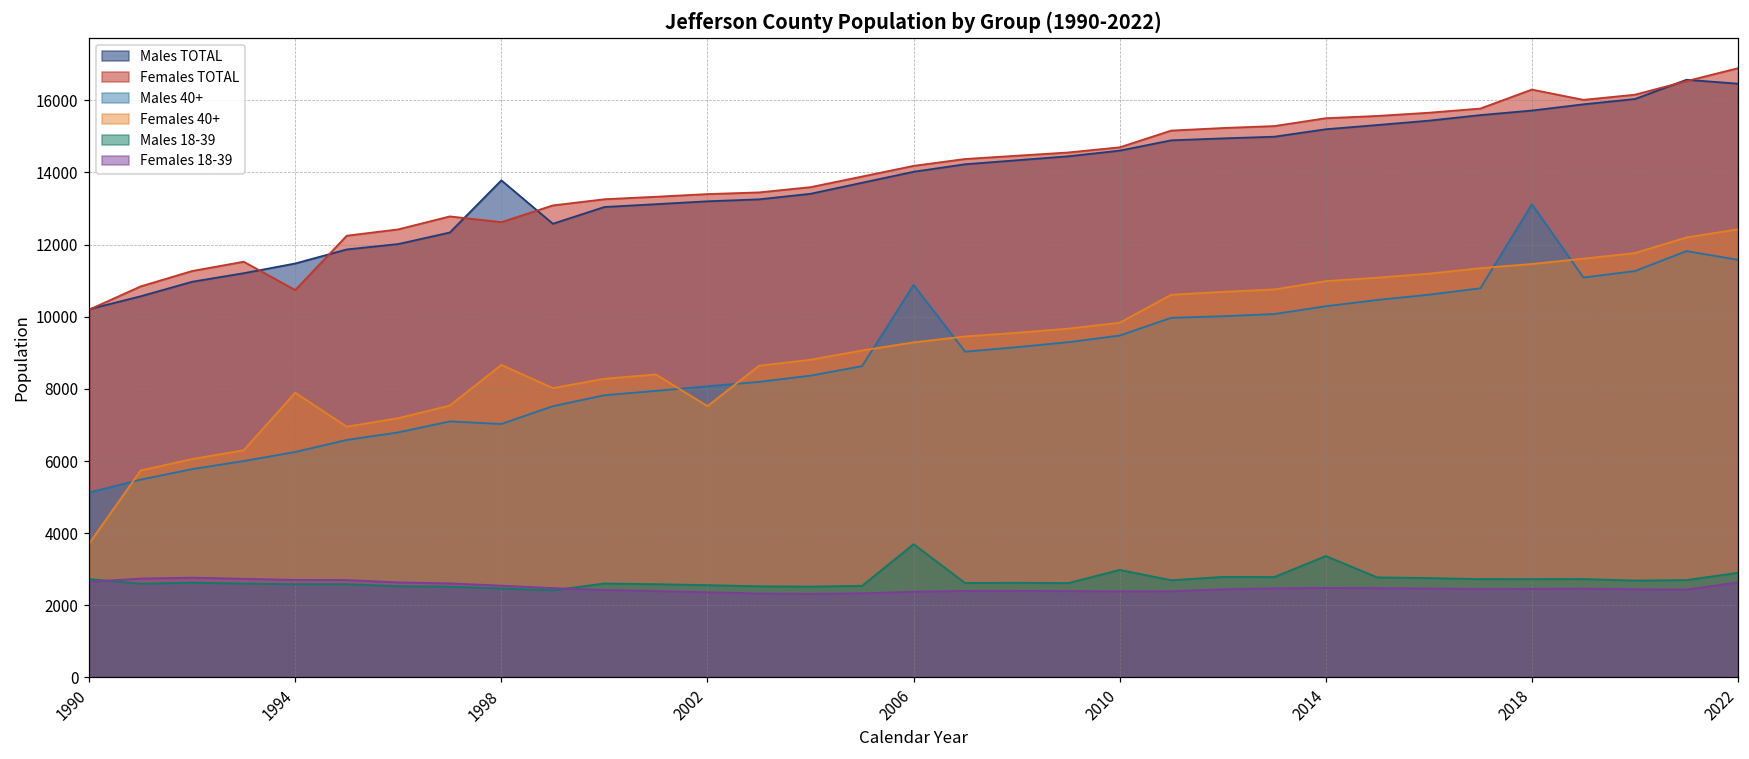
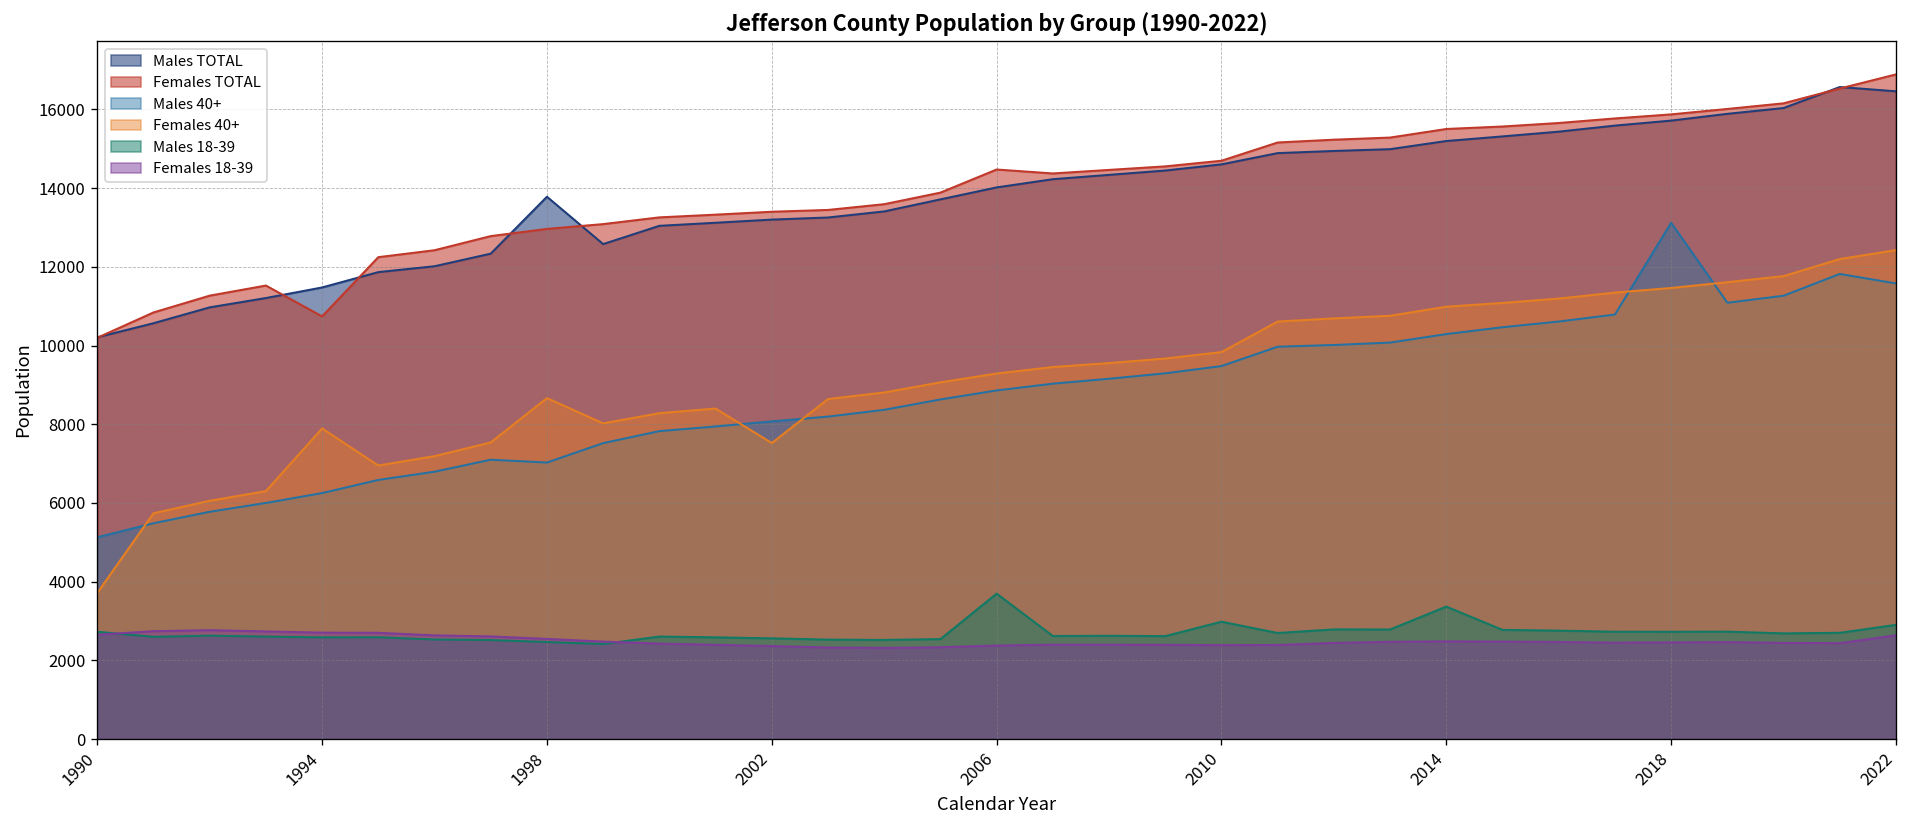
Females TOTAL, 1998: 12600 -> 13000
Females TOTAL, 2006: 14200 -> 14500
Males 40+, 2006: 10900 -> 8900
Females TOTAL, 2018: 16300 -> 15900
